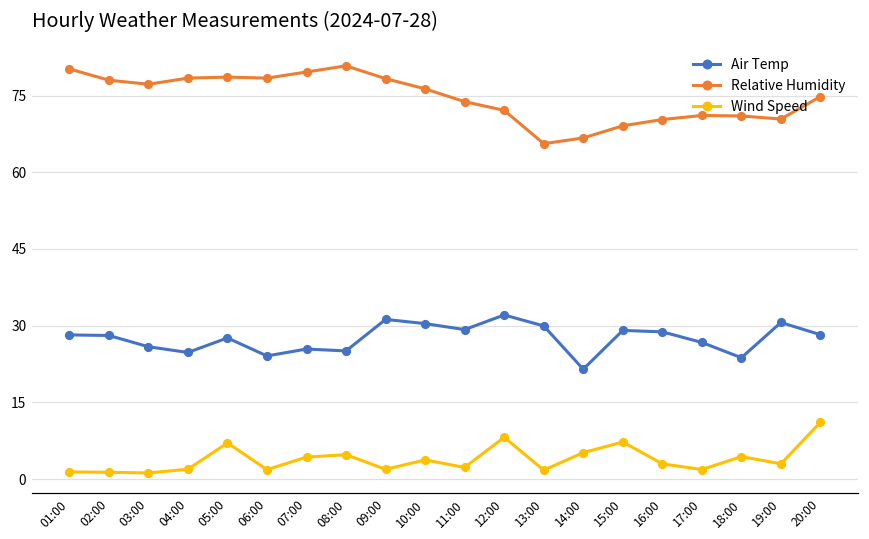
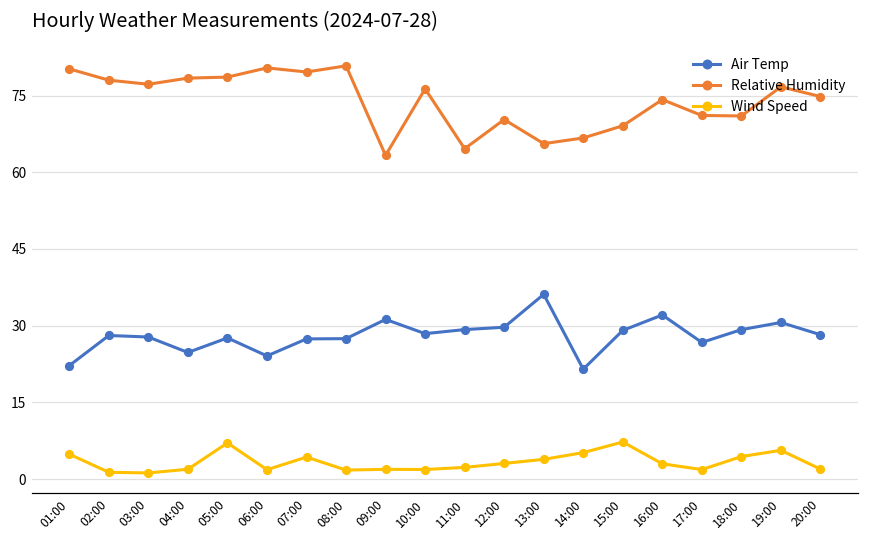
Air Temp, 01:00: 28 -> 22
Wind Speed, 01:00: 1 -> 5
Air Temp, 03:00: 26 -> 28
Relative Humidity, 06:00: 78 -> 80
Air Temp, 07:00: 25 -> 27
Air Temp, 08:00: 25 -> 27
Wind Speed, 08:00: 5 -> 2
Relative Humidity, 09:00: 78 -> 63
Air Temp, 10:00: 30 -> 28
Wind Speed, 10:00: 4 -> 2
Relative Humidity, 11:00: 74 -> 65
Air Temp, 12:00: 32 -> 30
Relative Humidity, 12:00: 72 -> 70
Wind Speed, 12:00: 8 -> 3
Air Temp, 13:00: 30 -> 36
Wind Speed, 13:00: 2 -> 4
Air Temp, 16:00: 29 -> 32
Relative Humidity, 16:00: 70 -> 74
Air Temp, 18:00: 24 -> 29
Relative Humidity, 19:00: 70 -> 77
Wind Speed, 19:00: 3 -> 6
Wind Speed, 20:00: 11 -> 2
